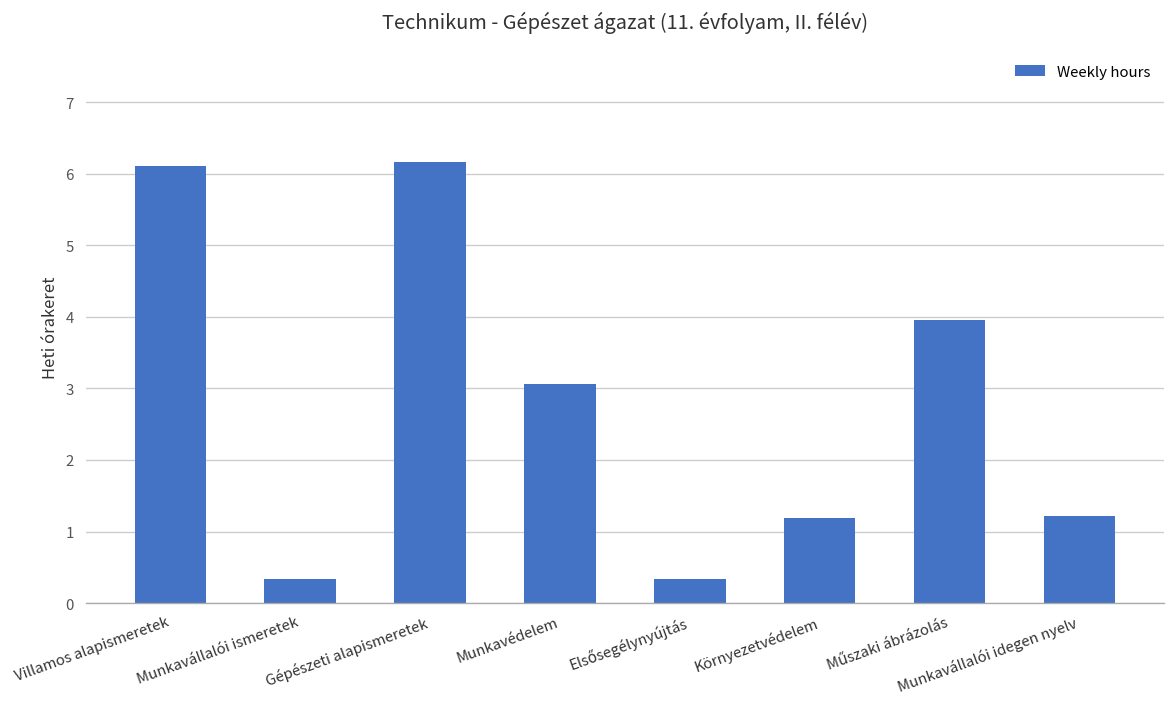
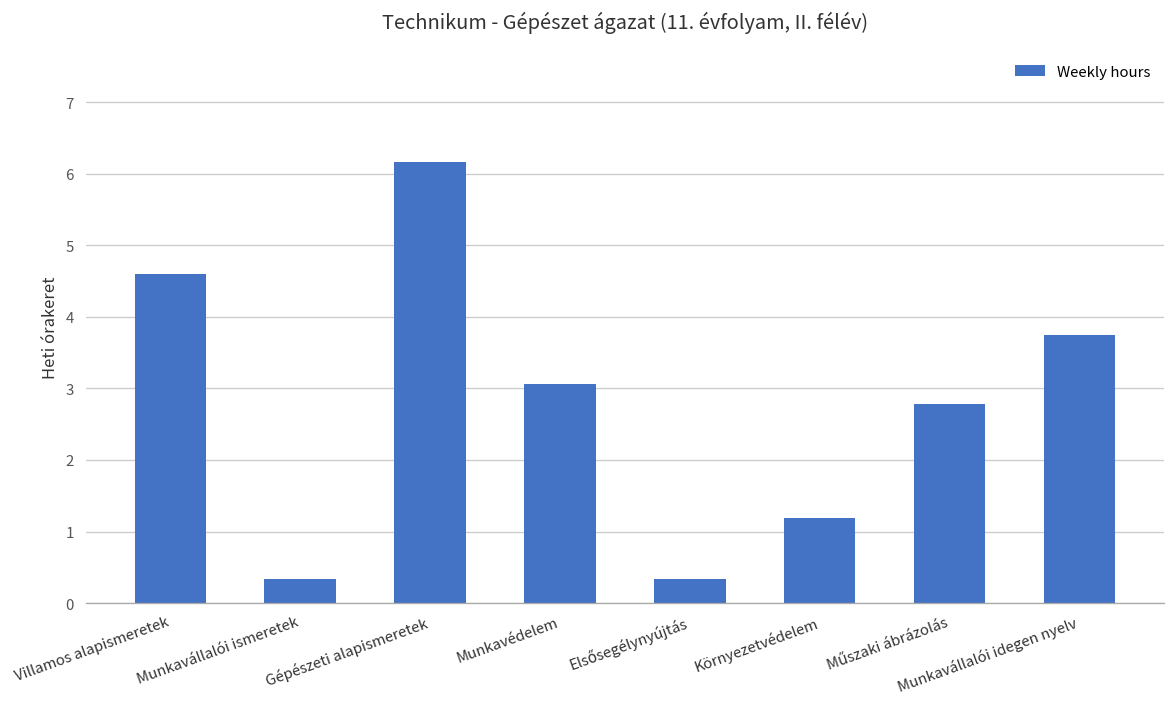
Villamos alapismeretek: 6.1 -> 4.6
Műszaki ábrázolás: 4.0 -> 2.8
Munkavállalói idegen nyelv: 1.2 -> 3.7
